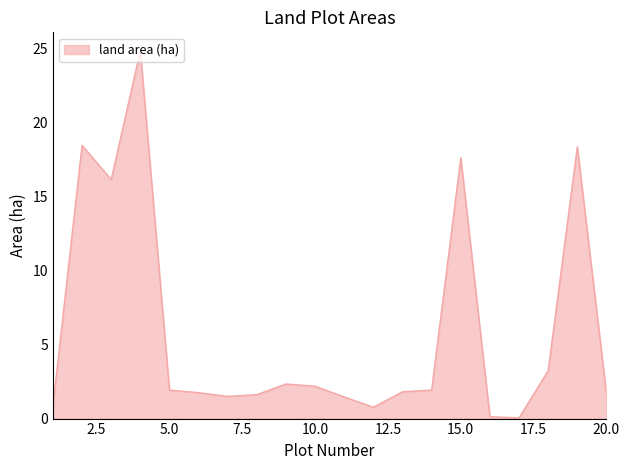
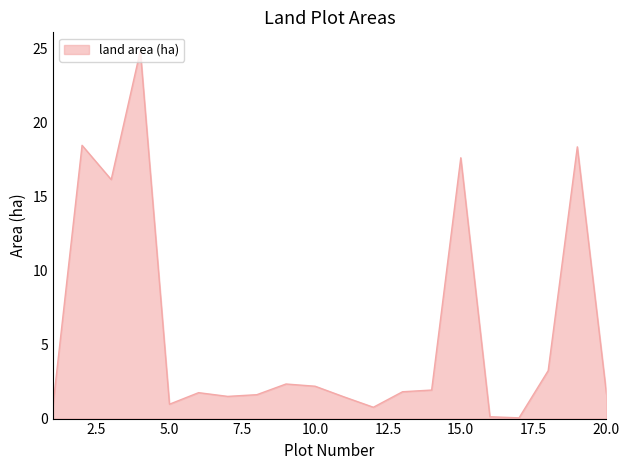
5.0: 1.9 -> 1.0
